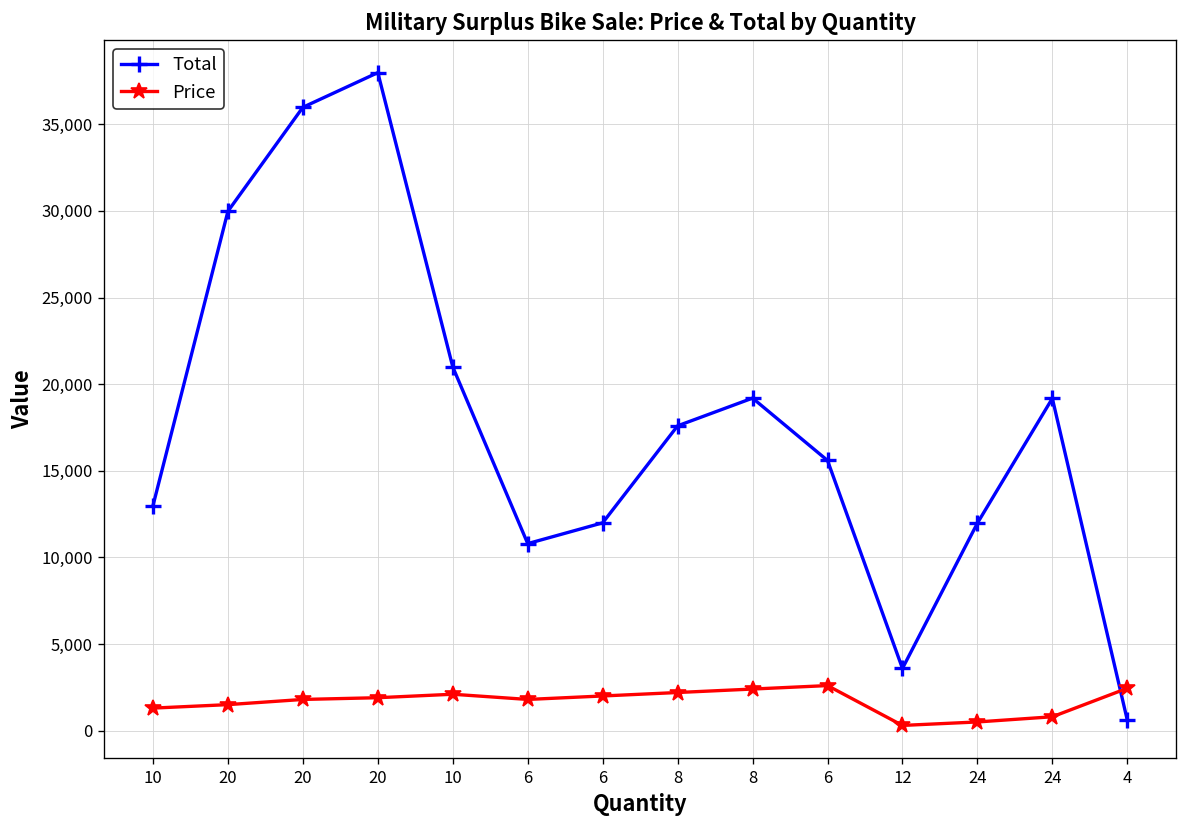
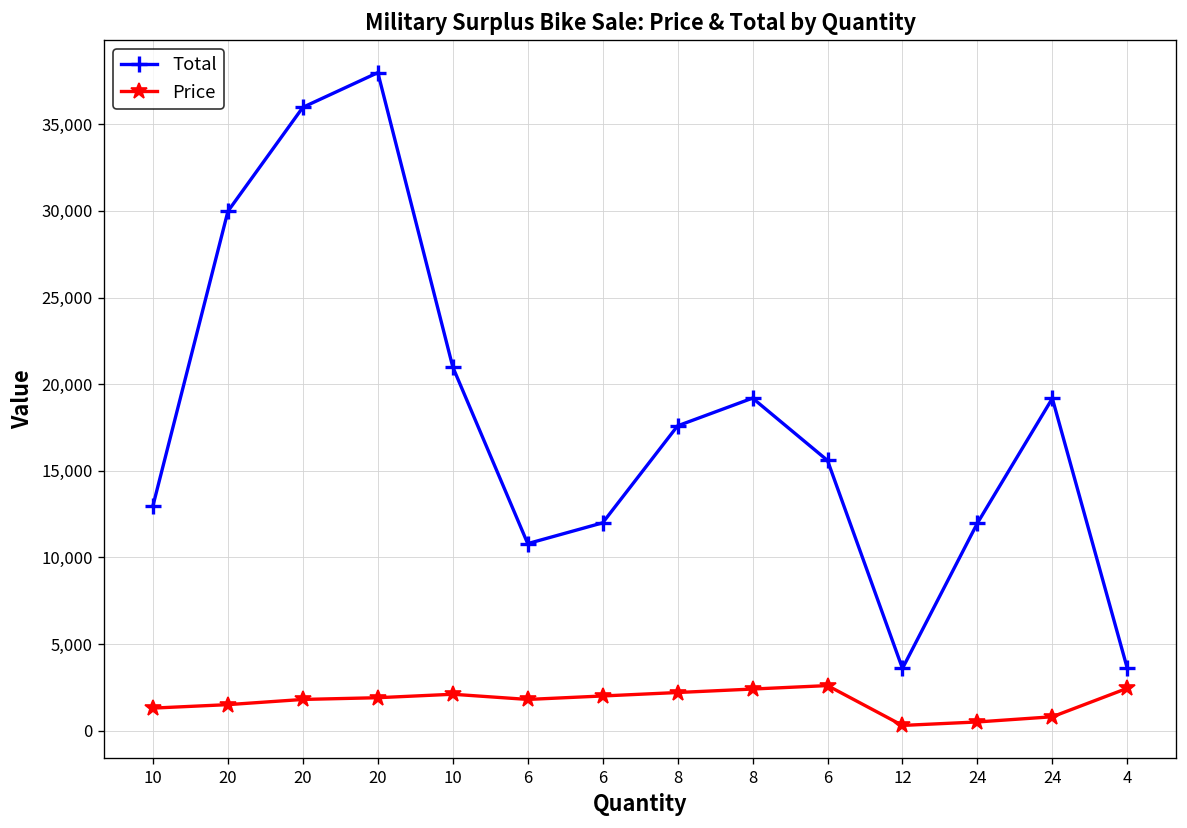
Total, 4: 600 -> 3,600
